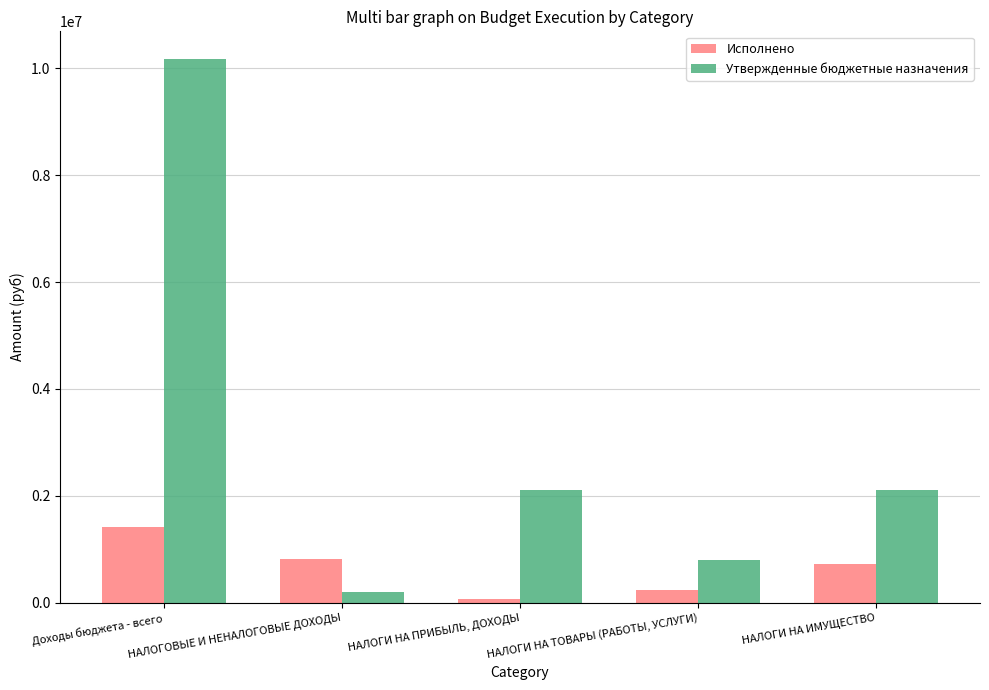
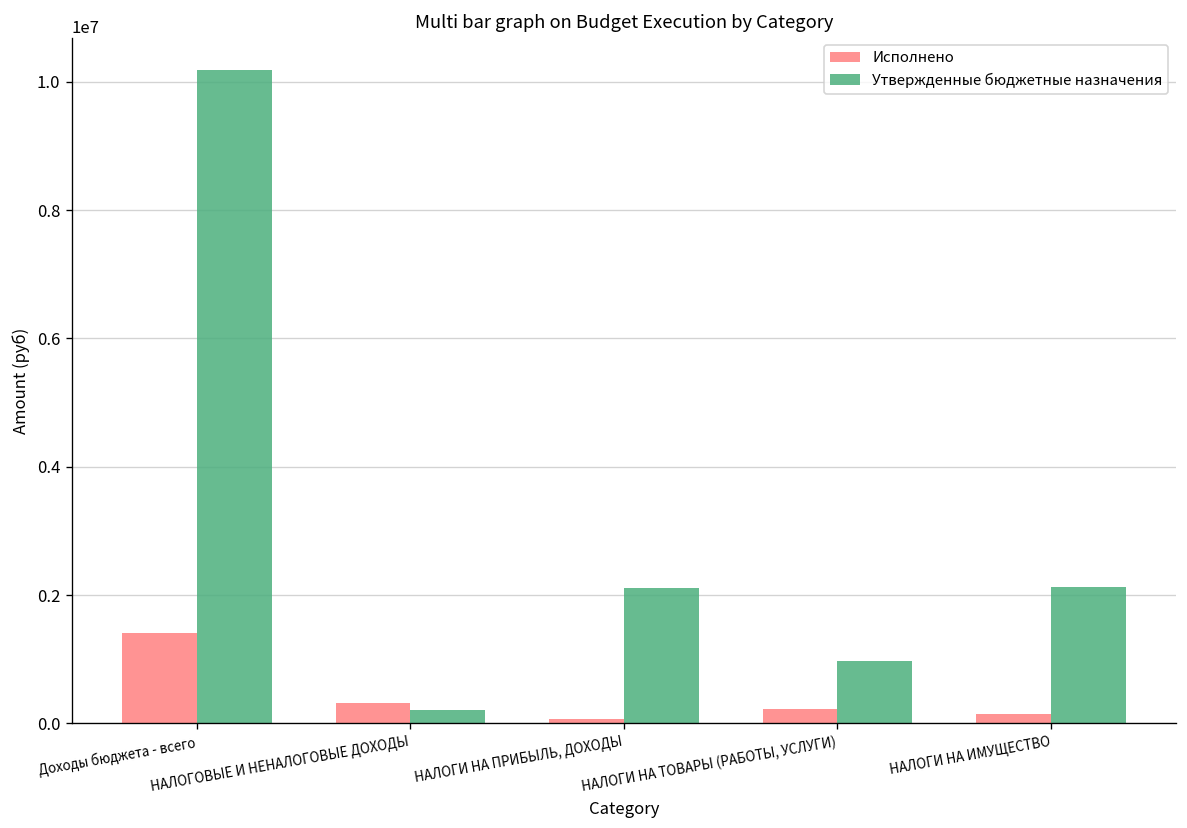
Исполнено, НАЛОГОВЫЕ И НЕНАЛОГОВЫЕ ДОХОДЫ: 800000 -> 300000
Утвержденные бюджетные назначения, НАЛОГИ НА ТОВАРЫ (РАБОТЫ, УСЛУГИ): 800000 -> 1000000
Исполнено, НАЛОГИ НА ИМУЩЕСТВО: 700000 -> 200000
